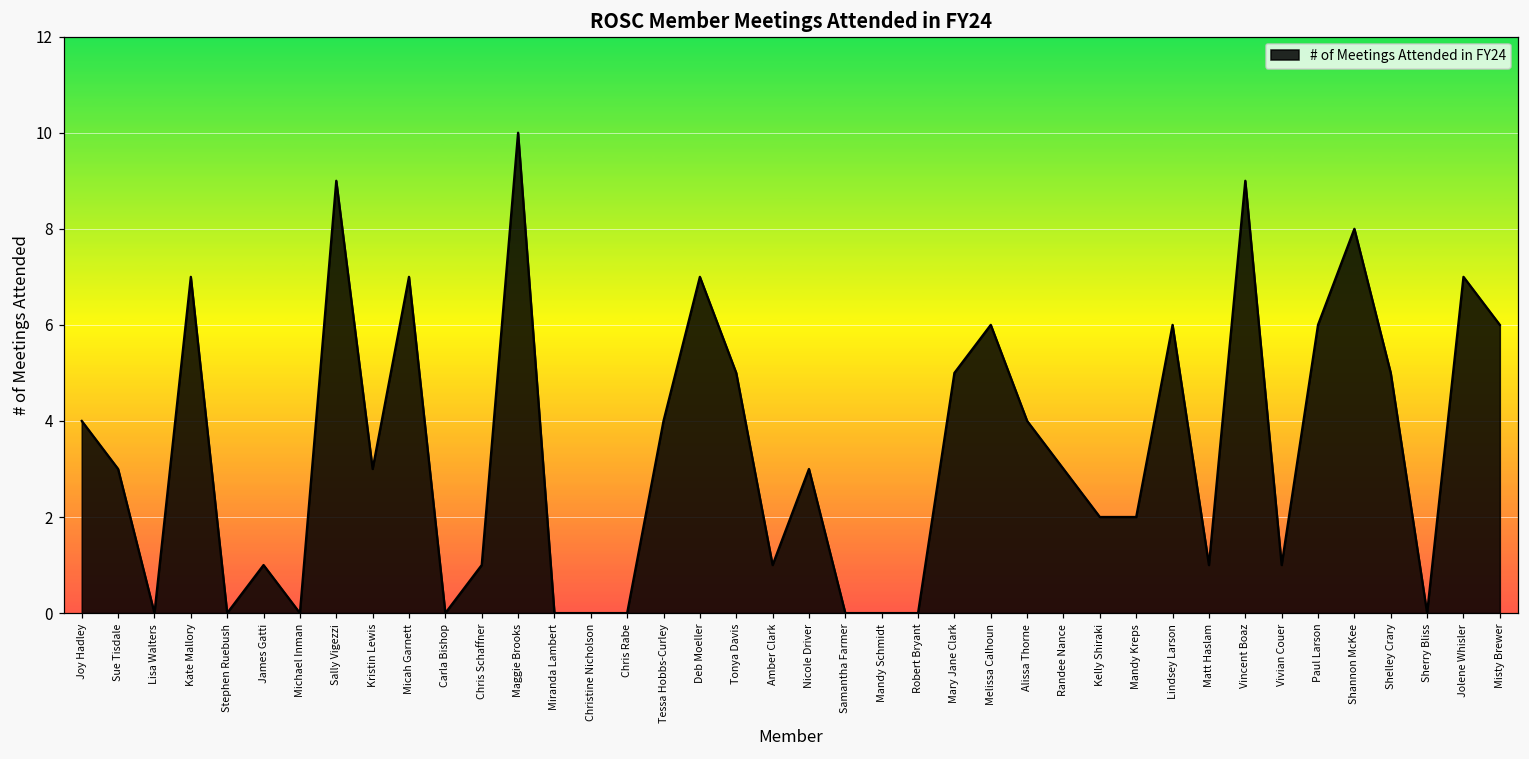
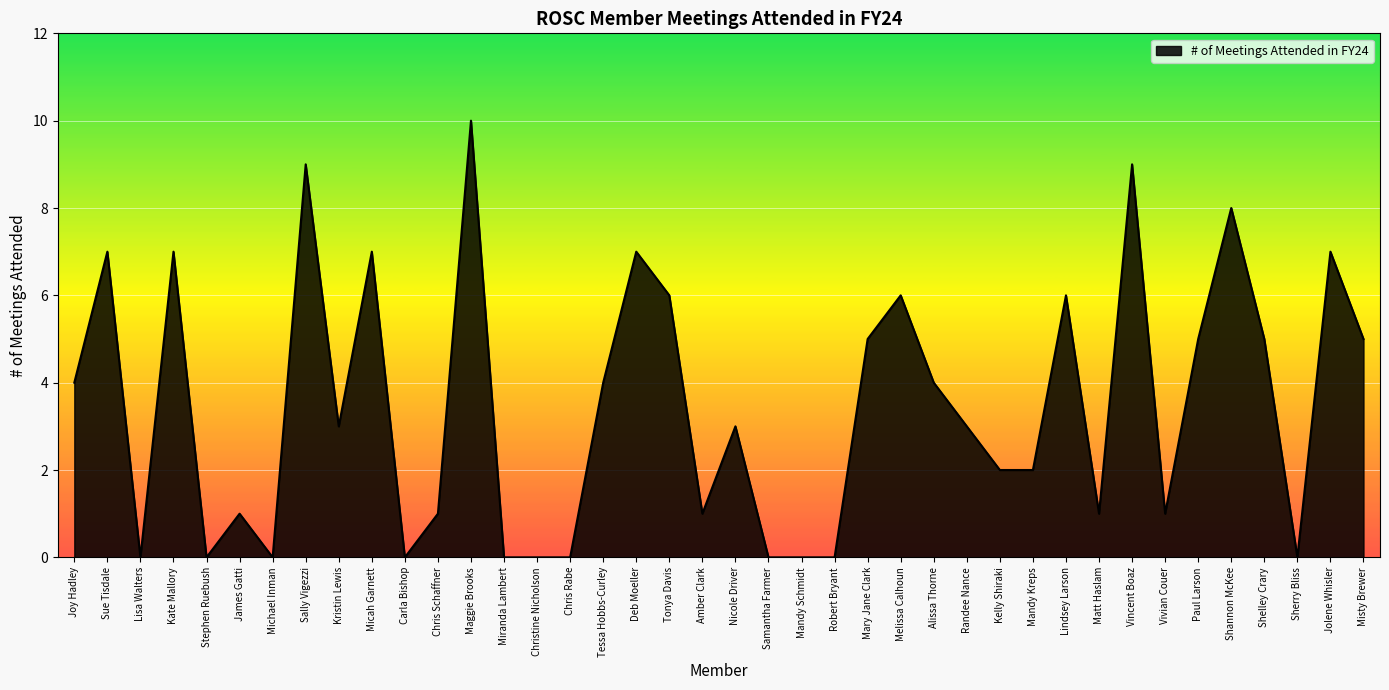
Sue Tisdale: 3 -> 7
Tonya Davis: 5 -> 6
Paul Larson: 6 -> 5
Misty Brewer: 6 -> 5
